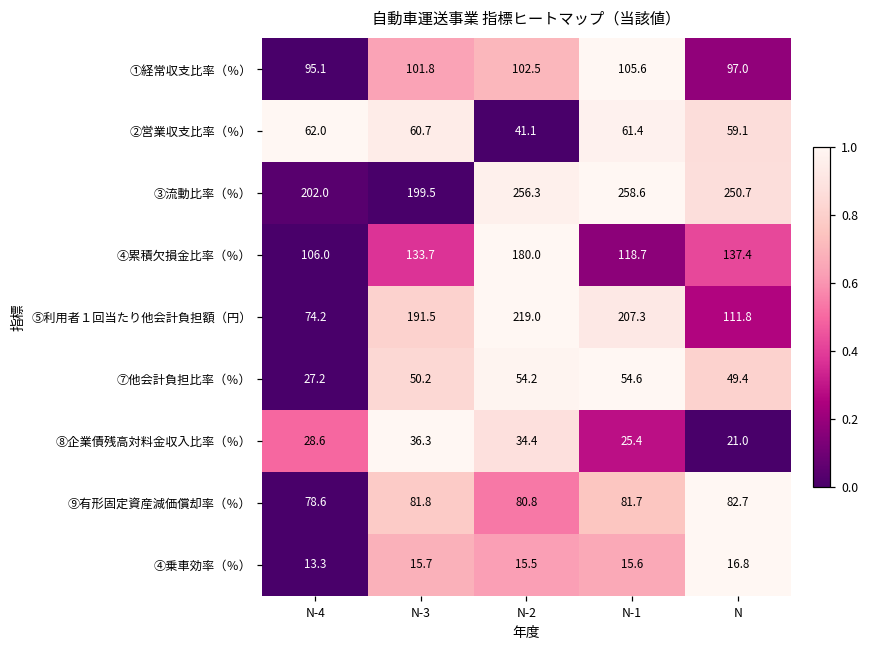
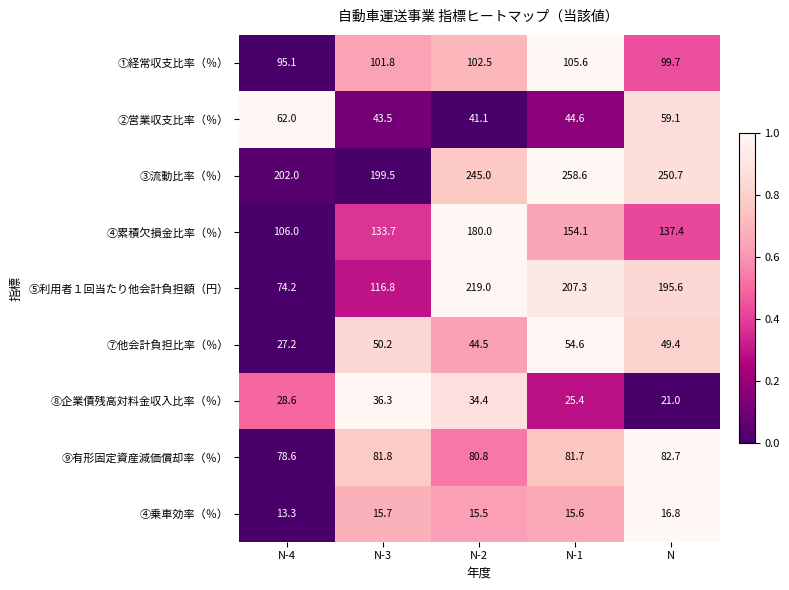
①経常収支比率（％）, N: 97.0 -> 99.7
②営業収支比率（％）, N-3: 60.7 -> 43.5
②営業収支比率（％）, N-1: 61.4 -> 44.6
③流動比率（％）, N-2: 256.3 -> 245.0
④累積欠損金比率（％）, N-1: 118.7 -> 154.1
⑤利用者１回当たり他会計負担額（円）, N-3: 191.5 -> 116.8
⑤利用者１回当たり他会計負担額（円）, N: 111.8 -> 195.6
⑦他会計負担比率（％）, N-2: 54.2 -> 44.5
